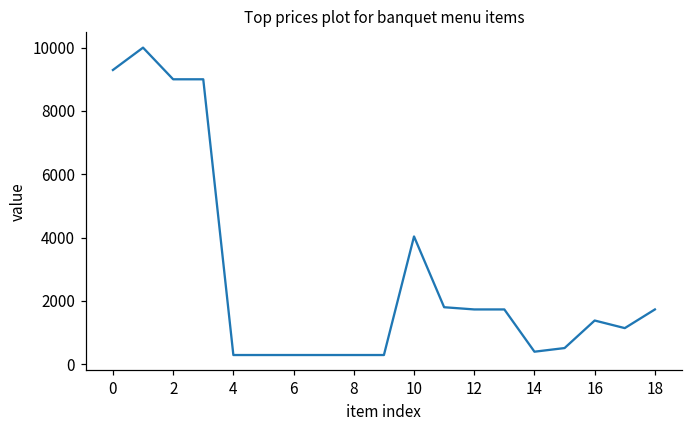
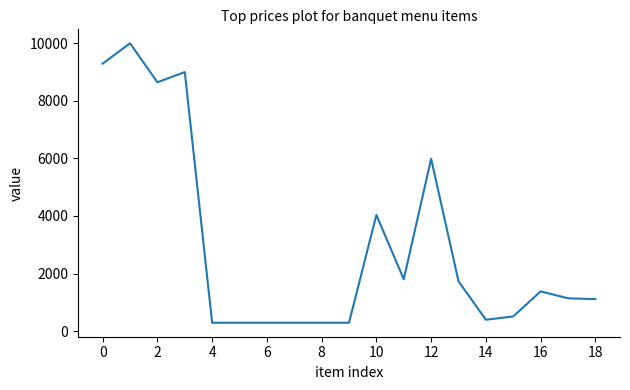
2: 9000 -> 8600
12: 1700 -> 6000
18: 1700 -> 1100
